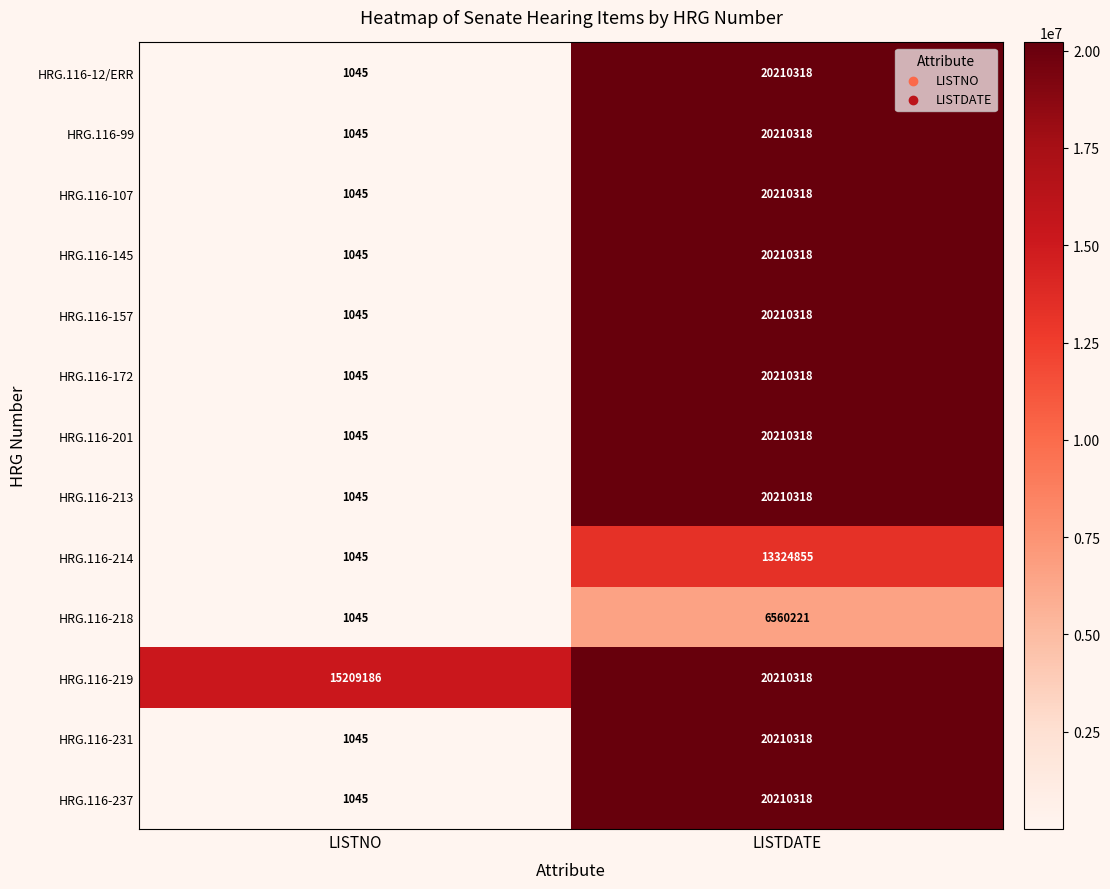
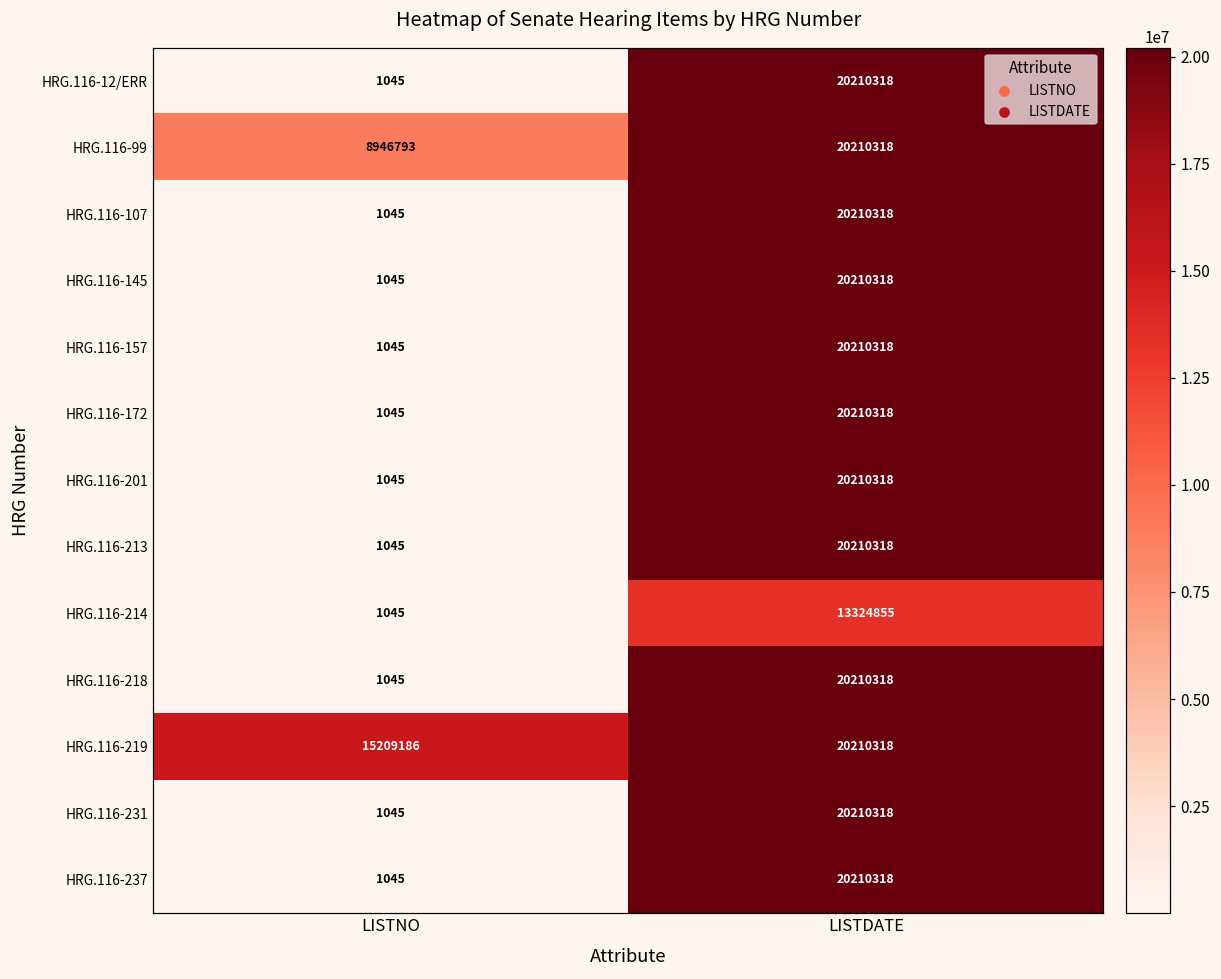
HRG.116-99, LISTNO: 1045 -> 8946793
HRG.116-218, LISTDATE: 6560221 -> 20210318
